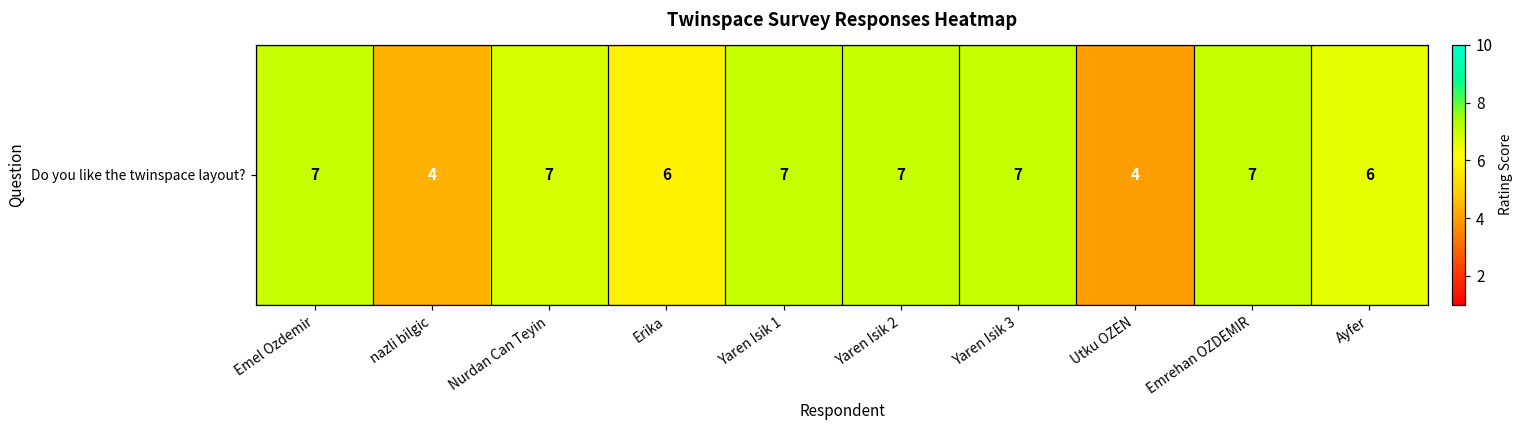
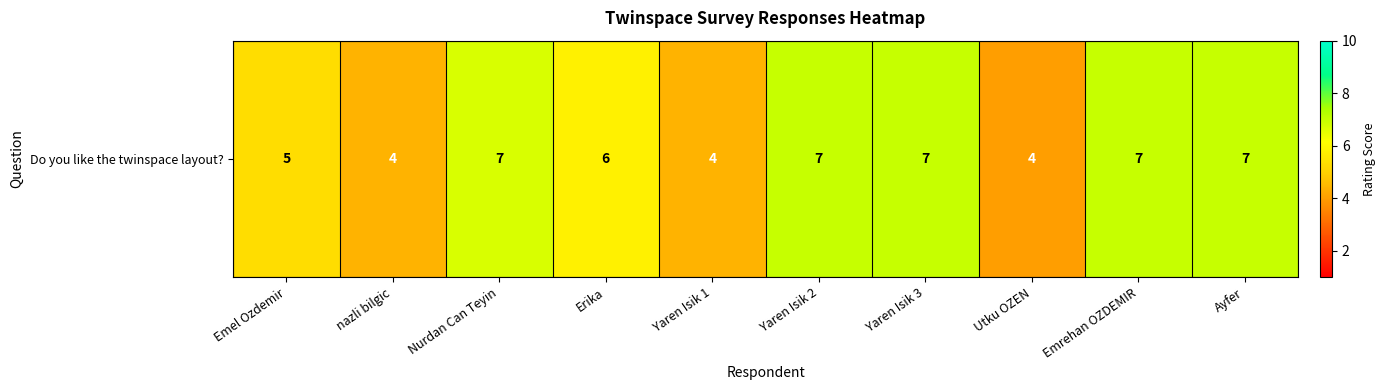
Do you like the twinspace layout?, Emel Ozdemir: 7 -> 5
Do you like the twinspace layout?, Yaren Isik 1: 7 -> 4
Do you like the twinspace layout?, Ayfer: 6 -> 7
